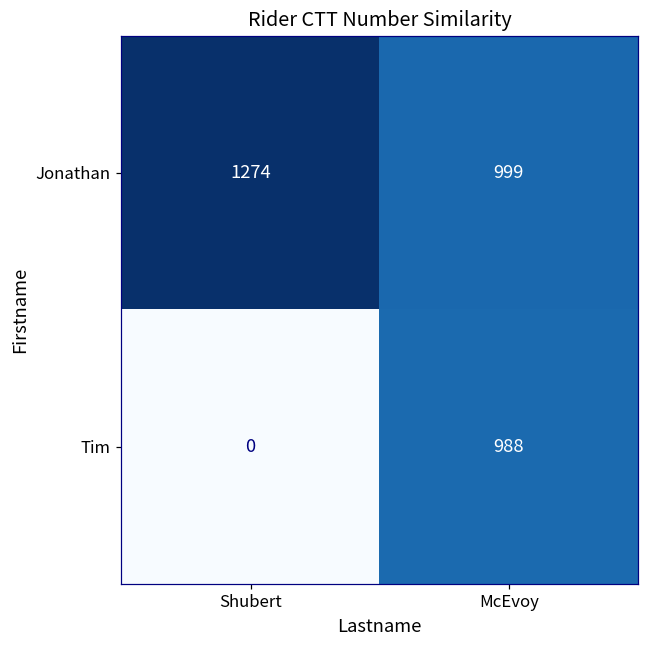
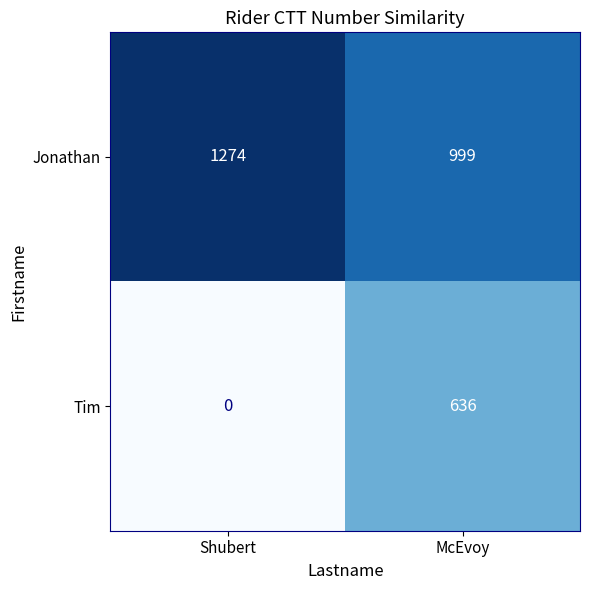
Tim, McEvoy: 988 -> 636
